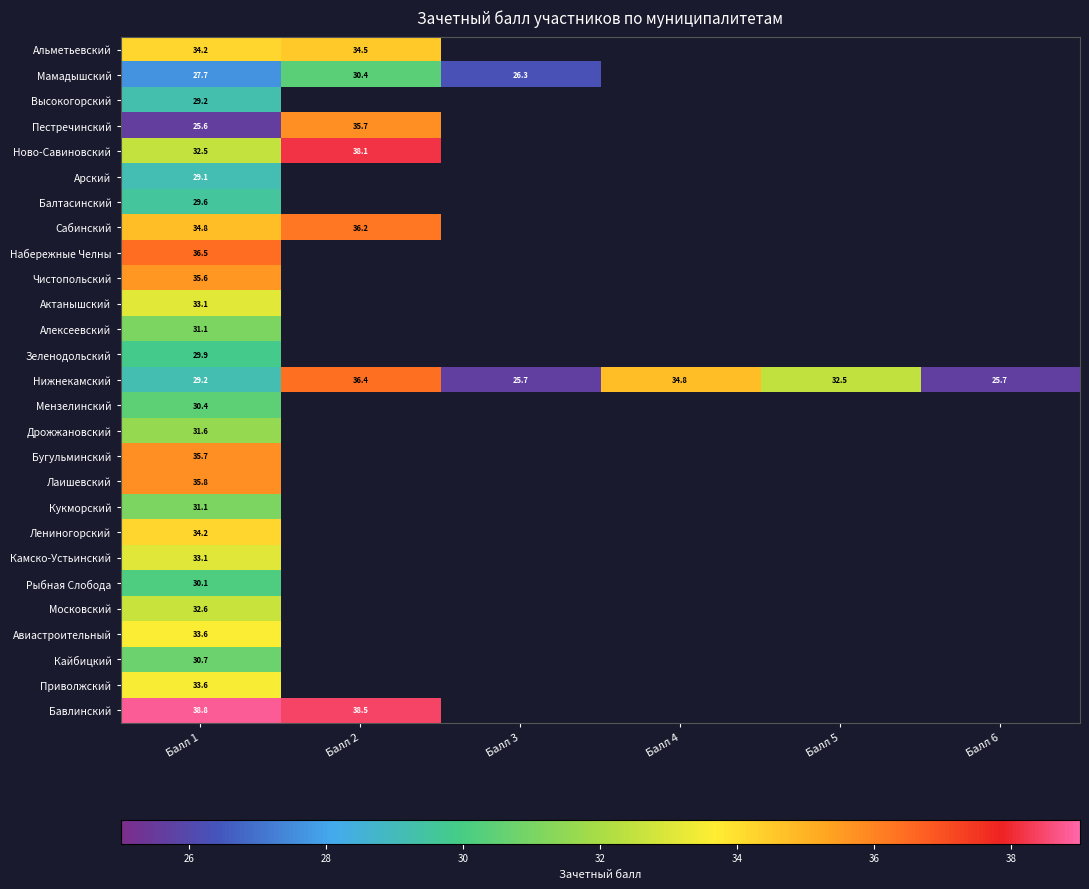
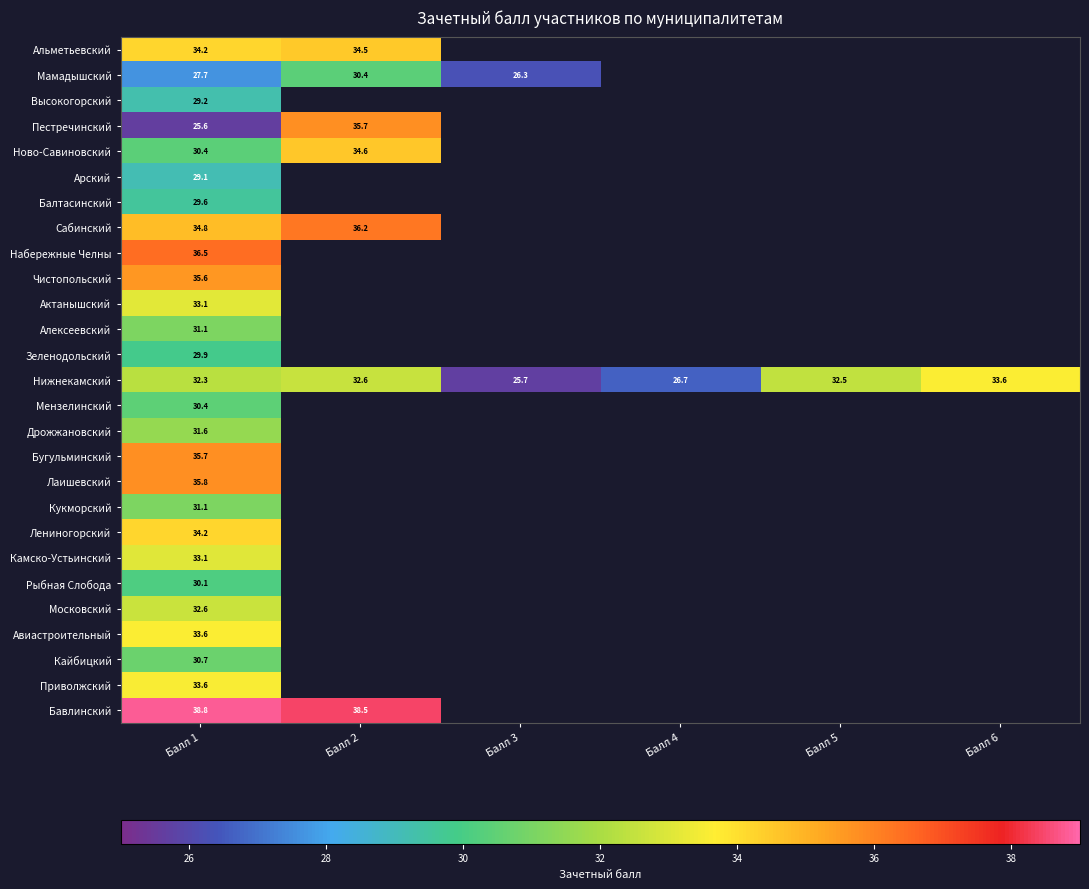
Ново-Савиновский, Балл 1: 32.5 -> 30.4
Ново-Савиновский, Балл 2: 38.1 -> 34.6
Нижнекамский, Балл 1: 29.2 -> 32.3
Нижнекамский, Балл 2: 36.4 -> 32.6
Нижнекамский, Балл 4: 34.8 -> 26.7
Нижнекамский, Балл 6: 25.7 -> 33.6
